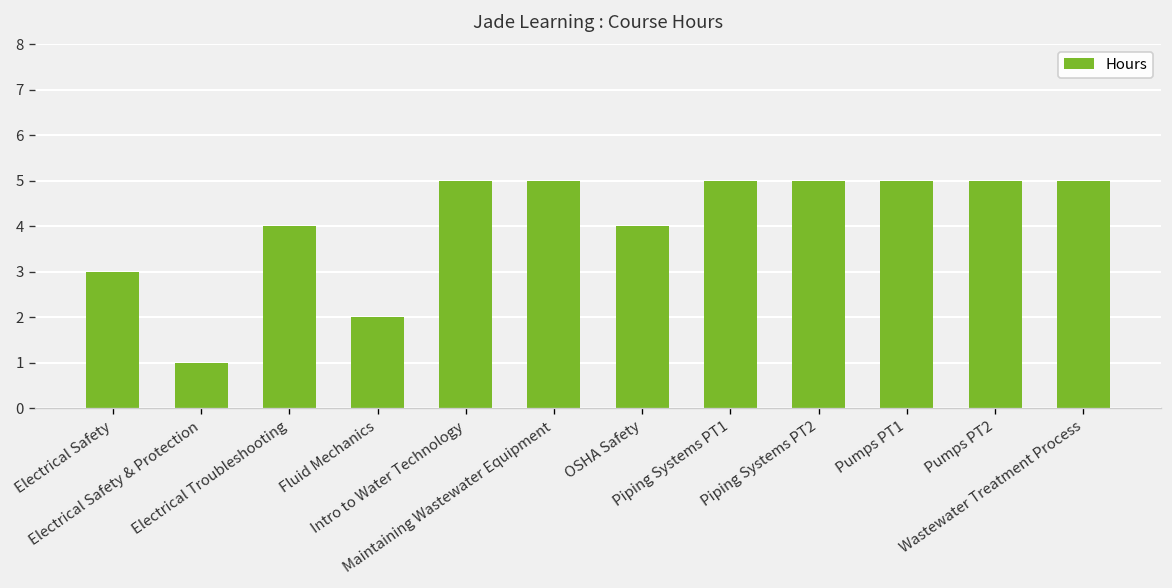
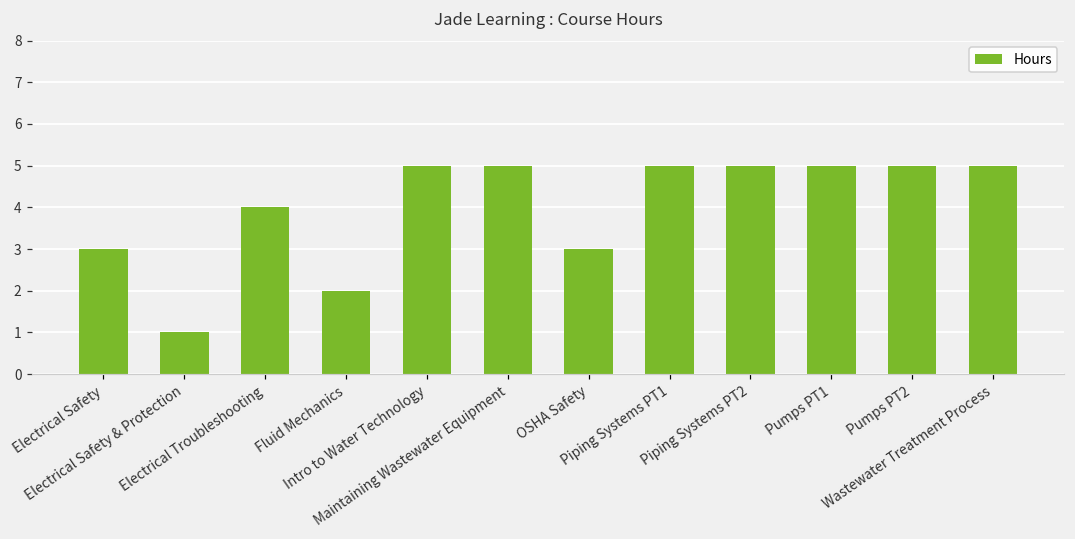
OSHA Safety: 4 -> 3
